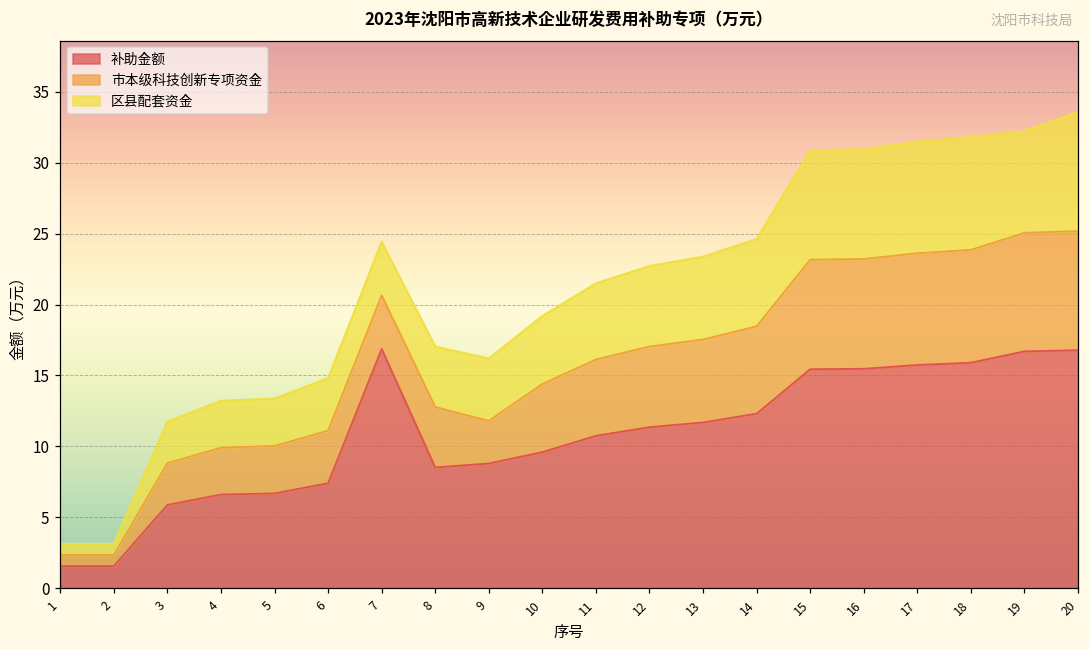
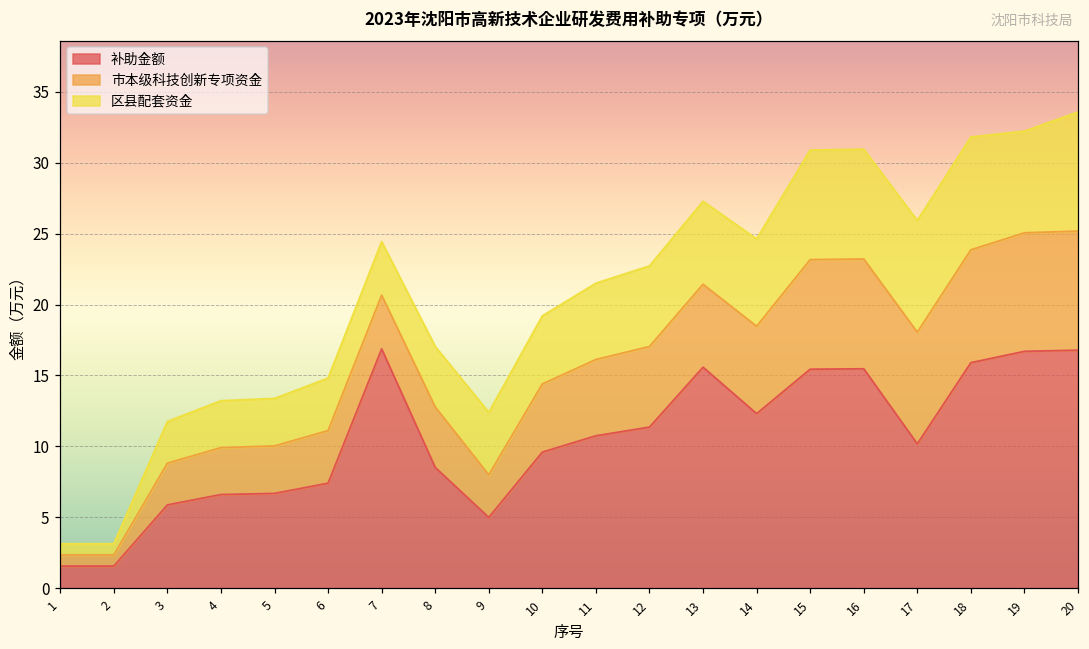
补助金额, 9: 8.8 -> 5.0
补助金额, 13: 11.7 -> 15.6
补助金额, 17: 15.7 -> 10.2
